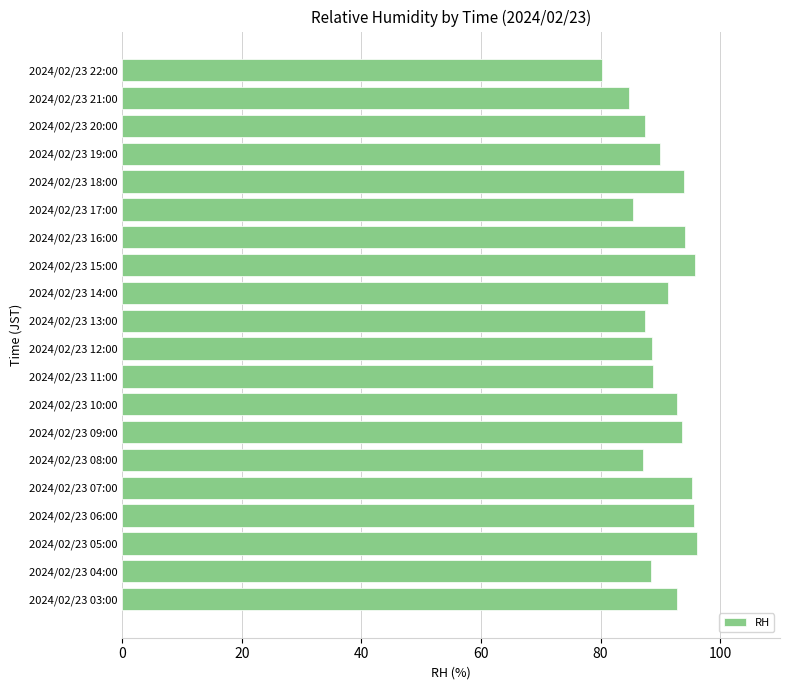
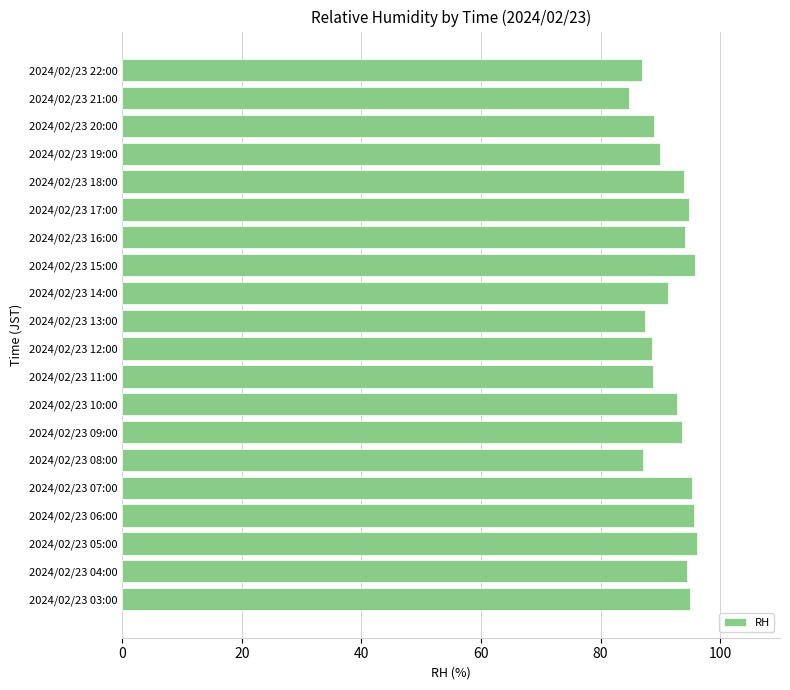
2024/02/23 22:00: 80 -> 87
2024/02/23 20:00: 88 -> 89
2024/02/23 17:00: 86 -> 95
2024/02/23 04:00: 89 -> 94
2024/02/23 03:00: 93 -> 95
